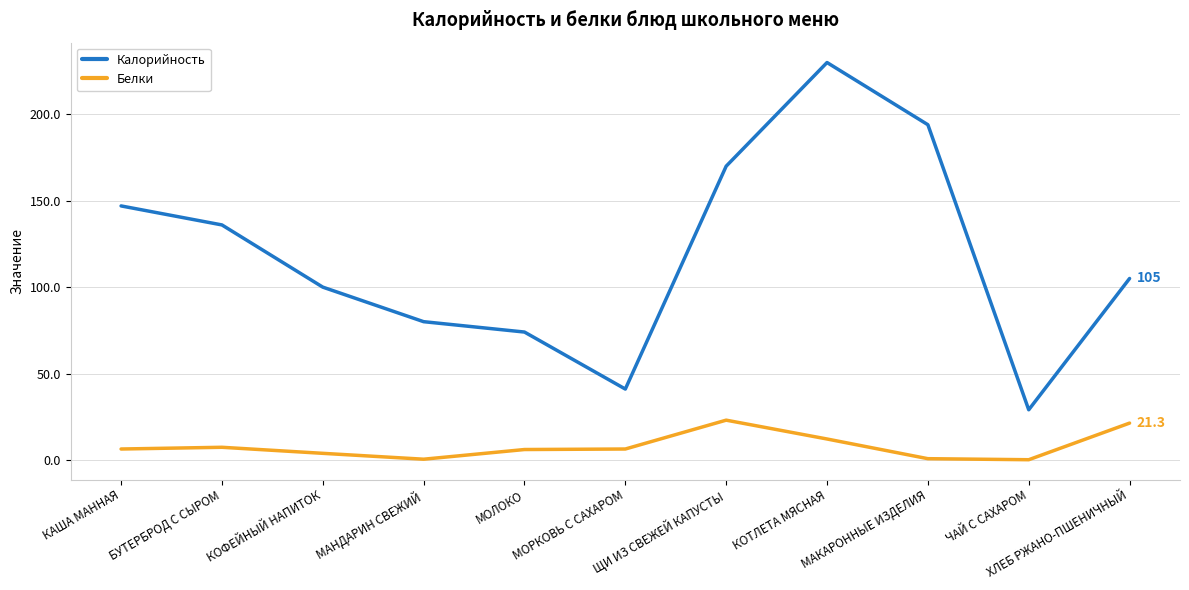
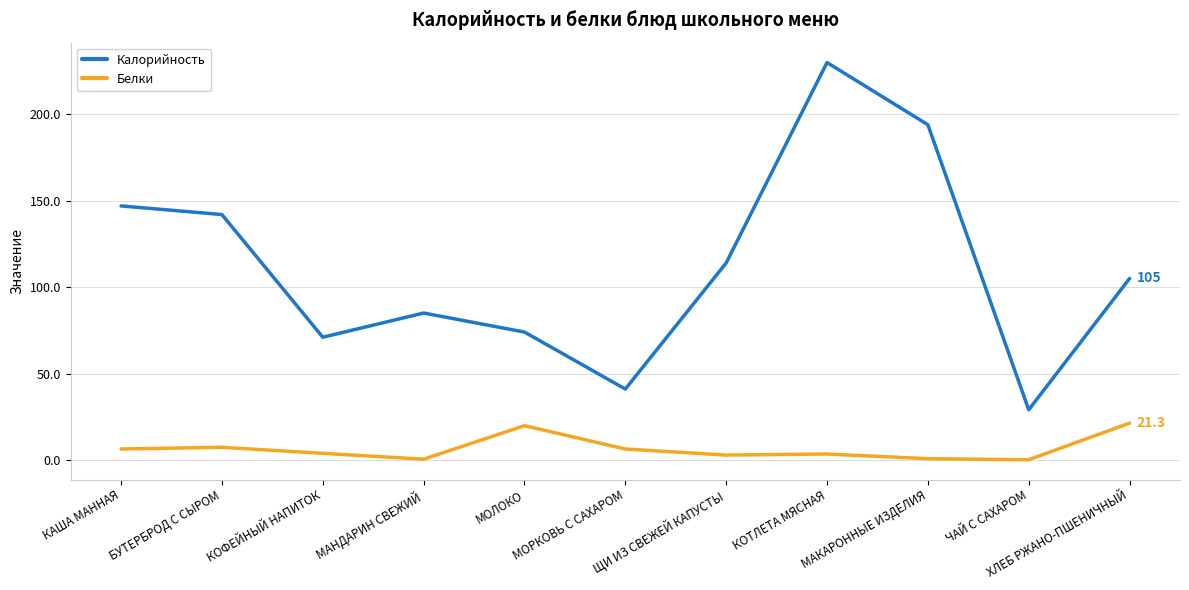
Калорийность, БУТЕРБРОД С СЫРОМ: 136 -> 142
Калорийность, КОФЕЙНЫЙ НАПИТОК: 100 -> 71
Калорийность, МАНДАРИН СВЕЖИЙ: 80 -> 85
Белки, МОЛОКО: 6 -> 20
Калорийность, ЩИ ИЗ СВЕЖЕЙ КАПУСТЫ: 170 -> 114
Белки, ЩИ ИЗ СВЕЖЕЙ КАПУСТЫ: 23 -> 3
Белки, КОТЛЕТА МЯСНАЯ: 12 -> 3
